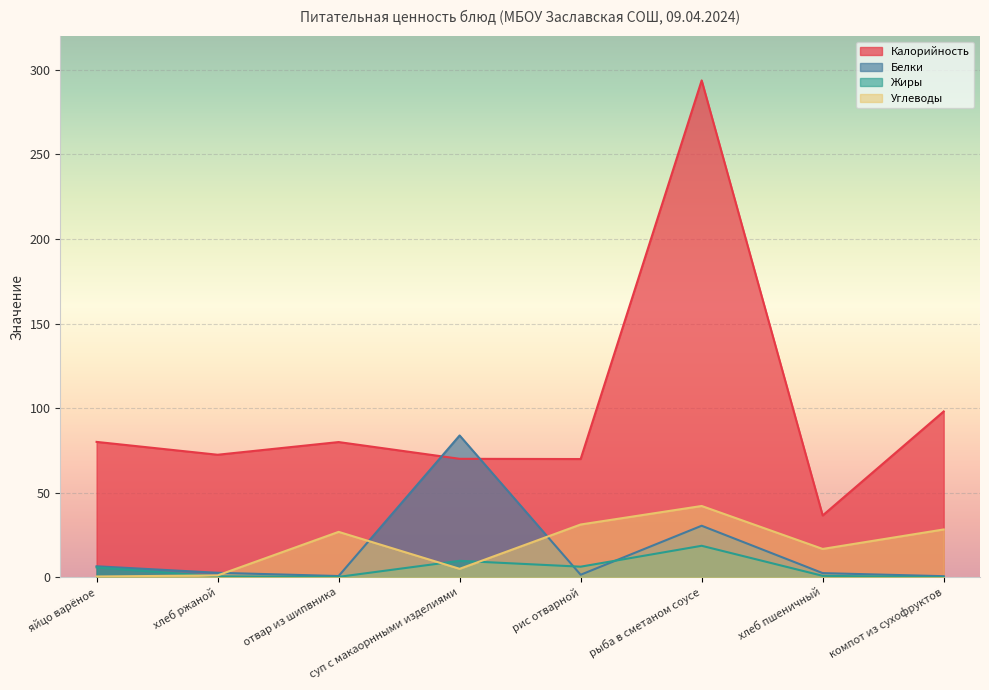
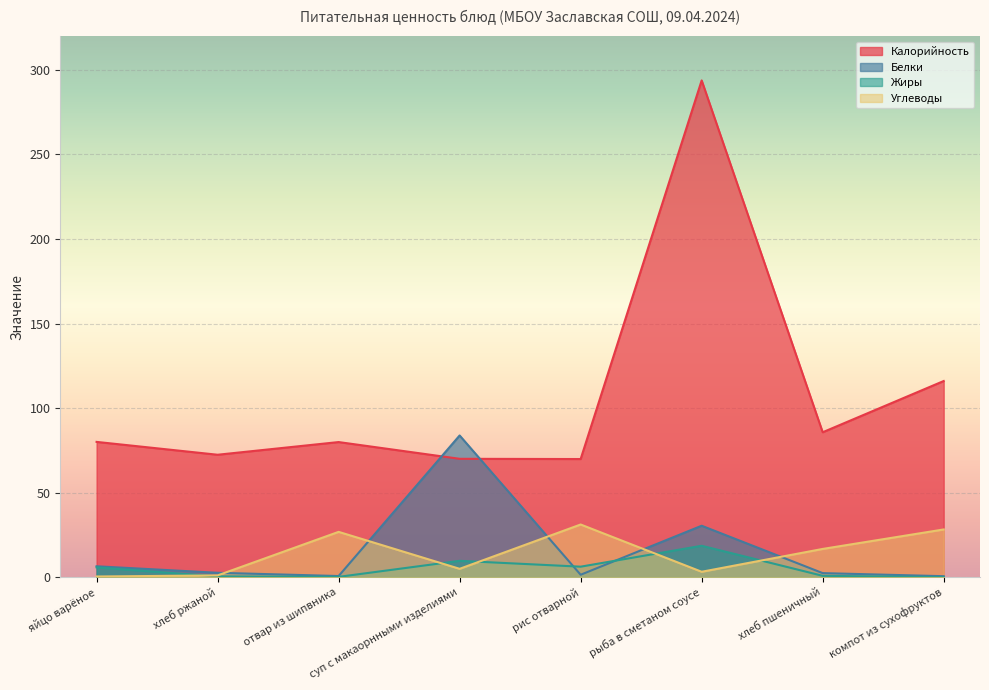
Углеводы, рыба в сметаном соусе: 42 -> 3
Калорийность, хлеб пшеничный: 37 -> 86
Калорийность, компот из сухофруктов: 98 -> 116
